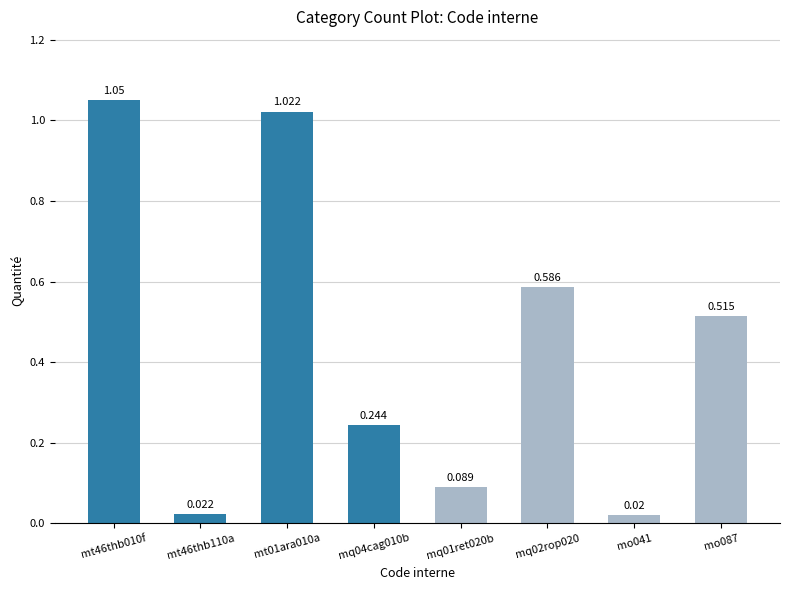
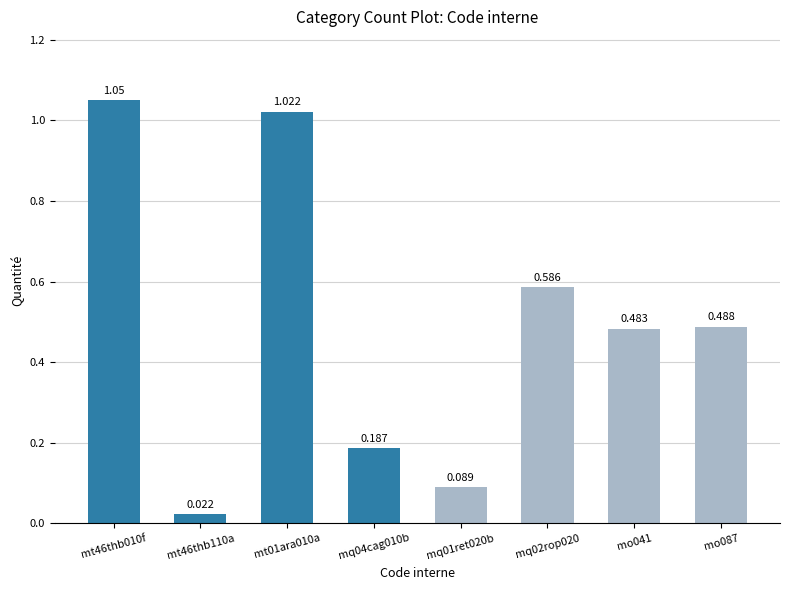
mq04cag010b: 0.244 -> 0.187
mo041: 0.02 -> 0.483
mo087: 0.515 -> 0.488
